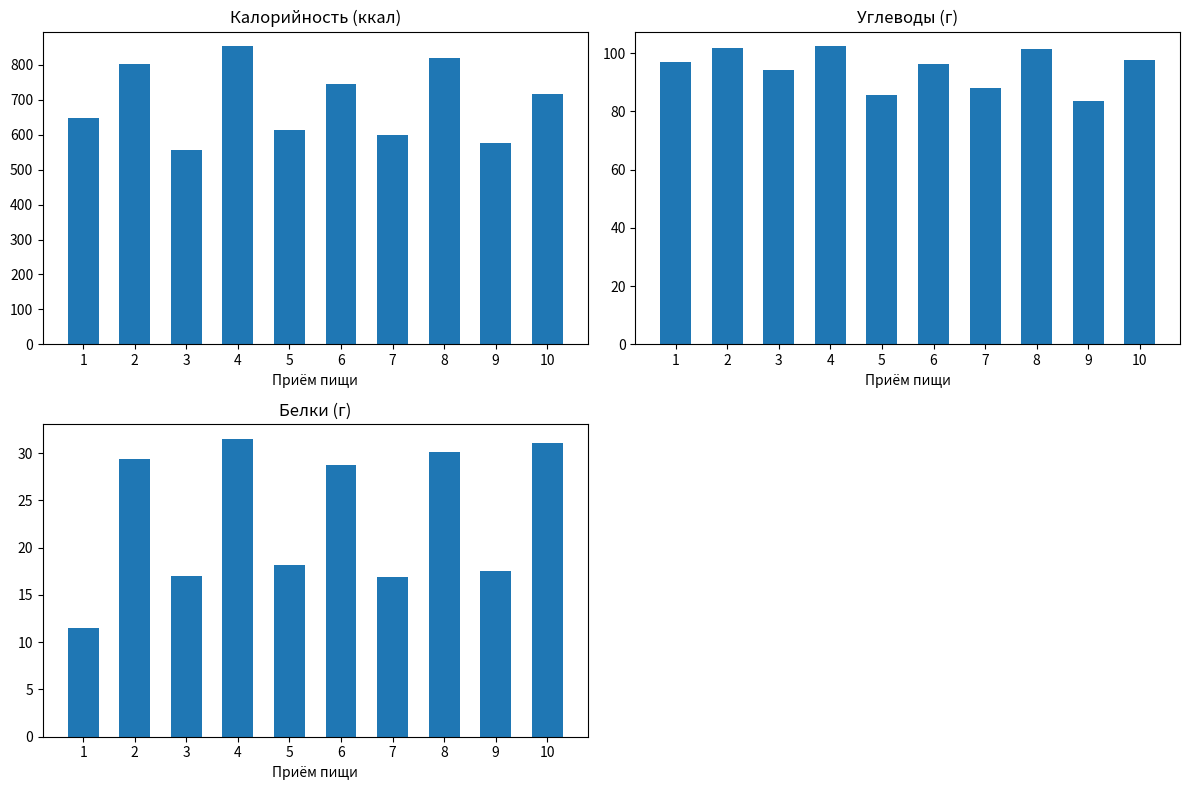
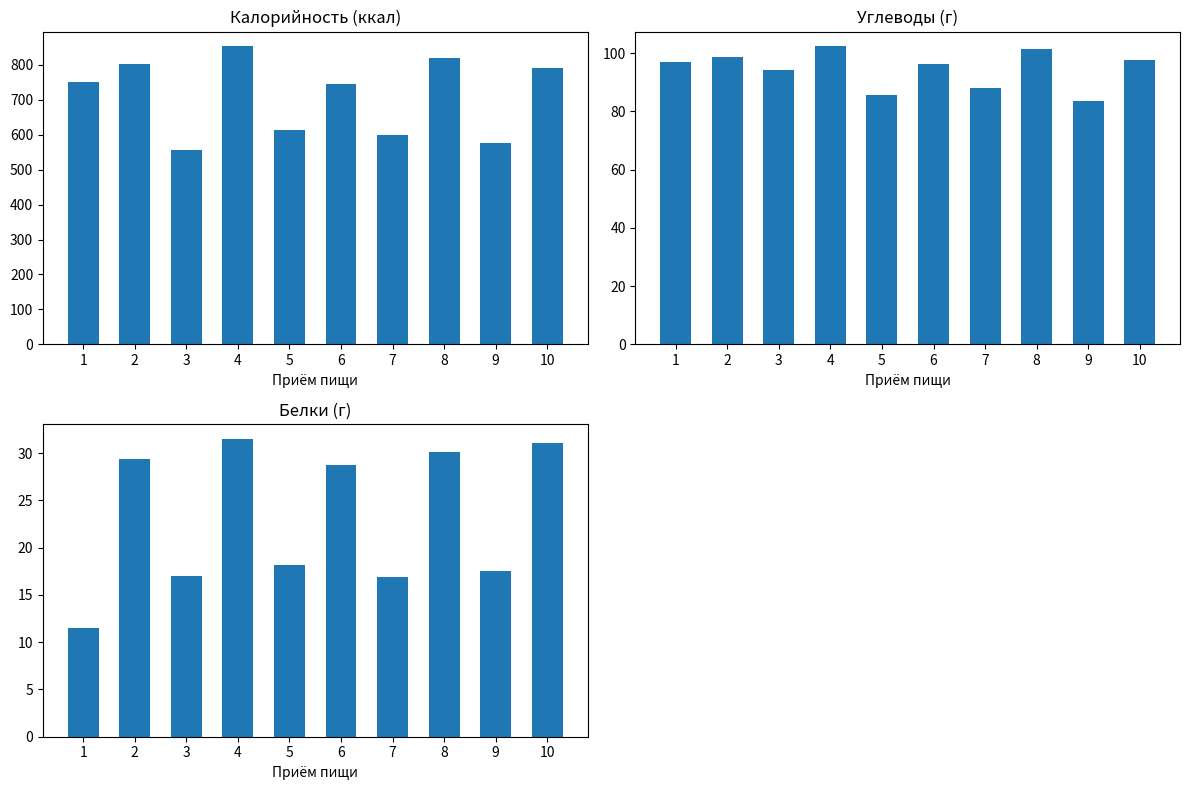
Калорийность (ккал), 1: 650 -> 750
Калорийность (ккал), 10: 720 -> 790
Углеводы (г), 2: 102 -> 99
